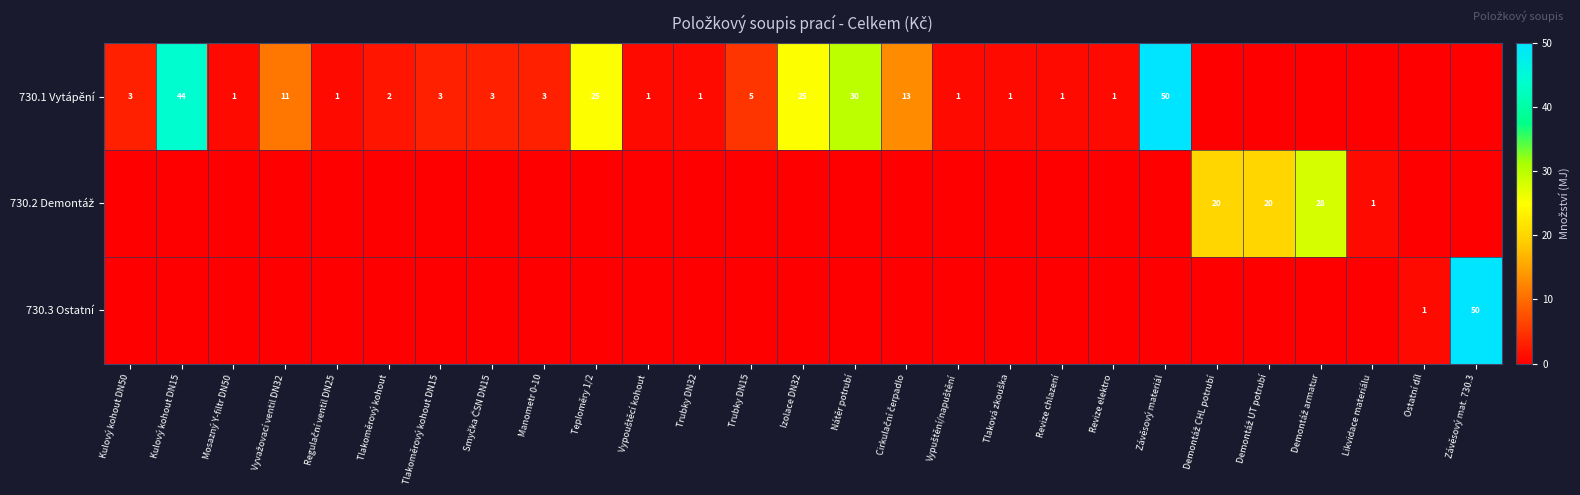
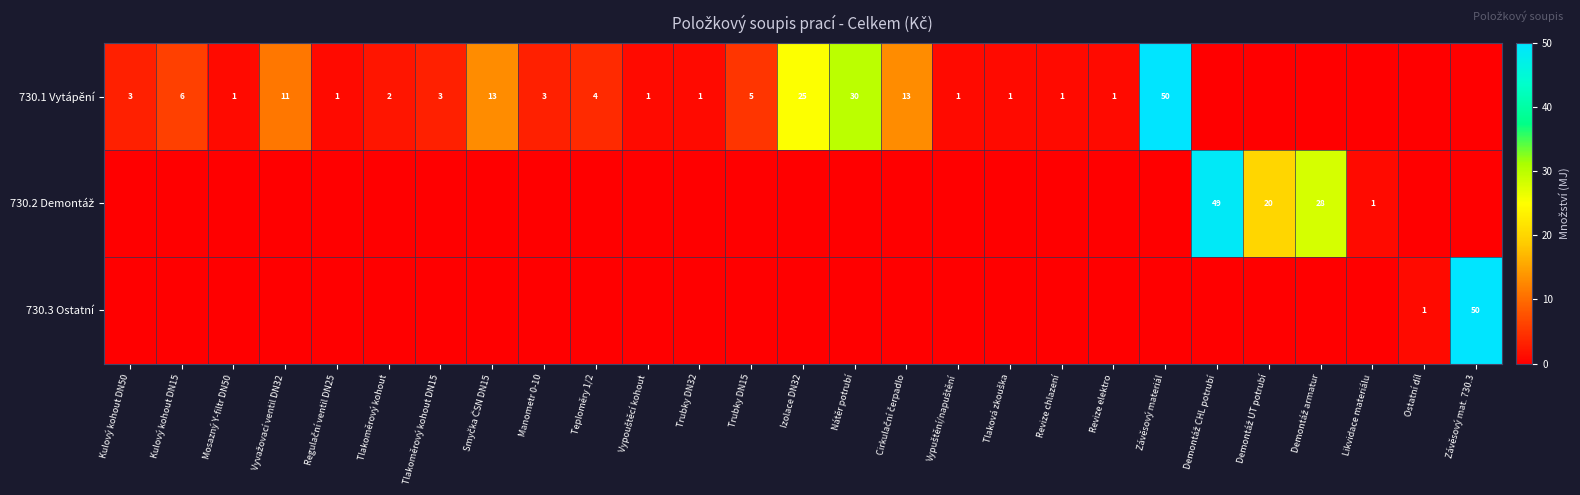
730.1 Vytápění, Kulový kohout DN15: 44 -> 6
730.1 Vytápění, Smyčka ČSN DN15: 3 -> 13
730.1 Vytápění, Teploměry 1/2: 25 -> 4
730.2 Demontáž, Demontáž CHL potrubí: 20 -> 49
